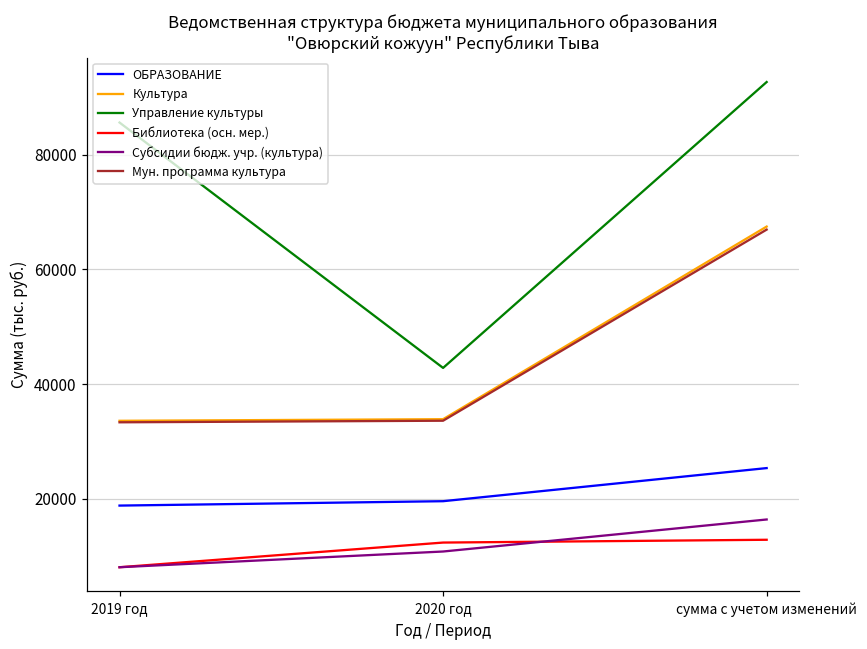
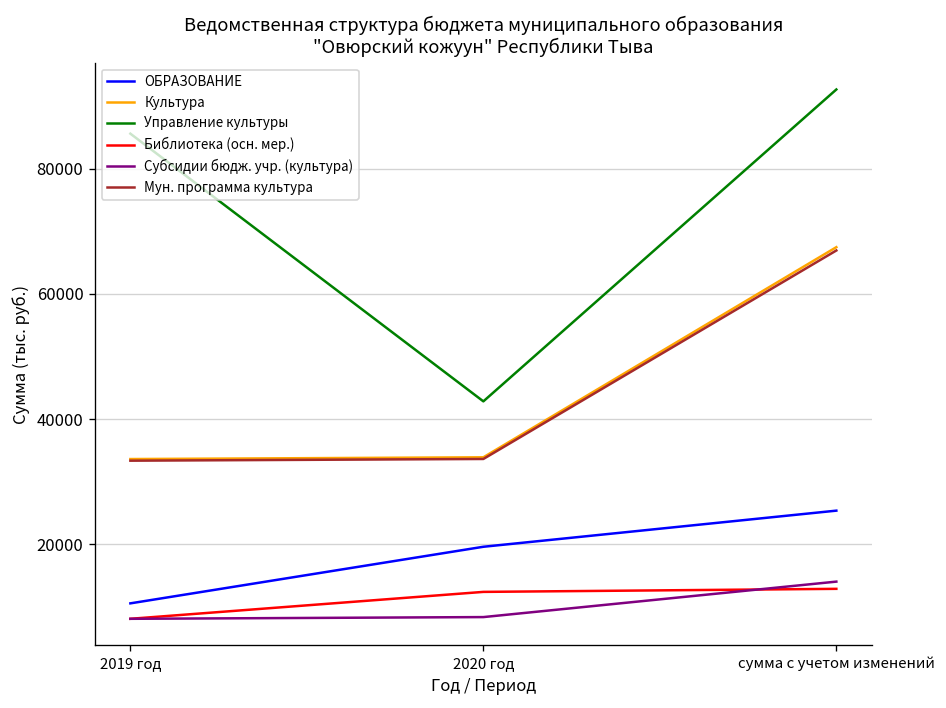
ОБРАЗОВАНИЕ, 2019 год: 19000 -> 11000
Субсидии бюдж. учр. (культура), 2020 год: 11000 -> 8000
Субсидии бюдж. учр. (культура), сумма с учетом изменений: 16000 -> 14000
